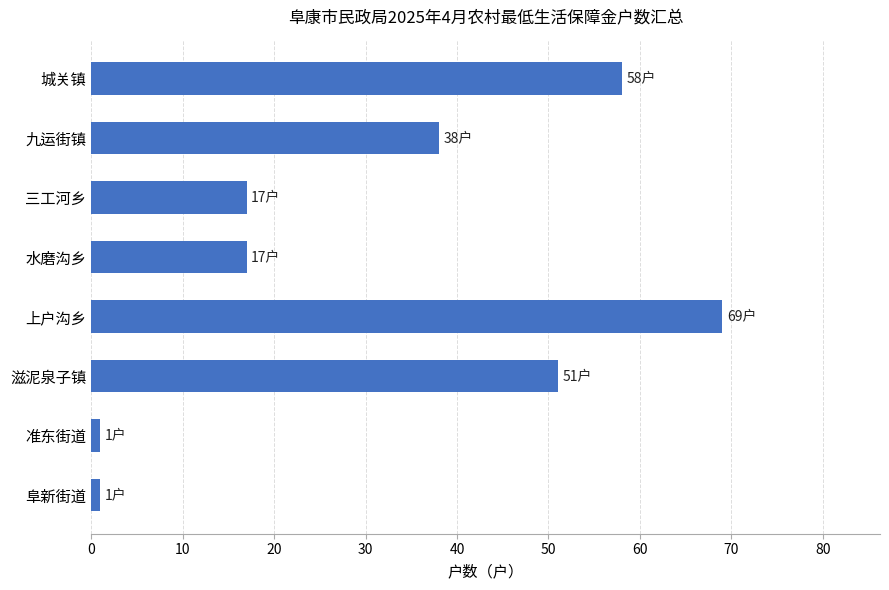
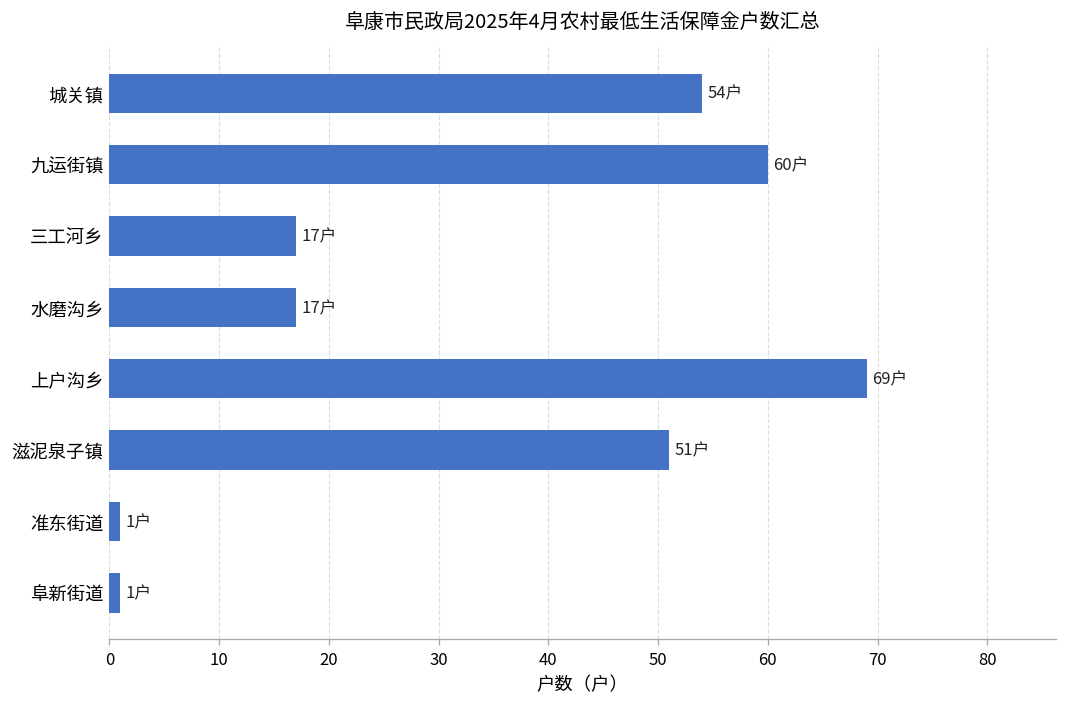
城关镇: 58户 -> 54户
九运街镇: 38户 -> 60户
